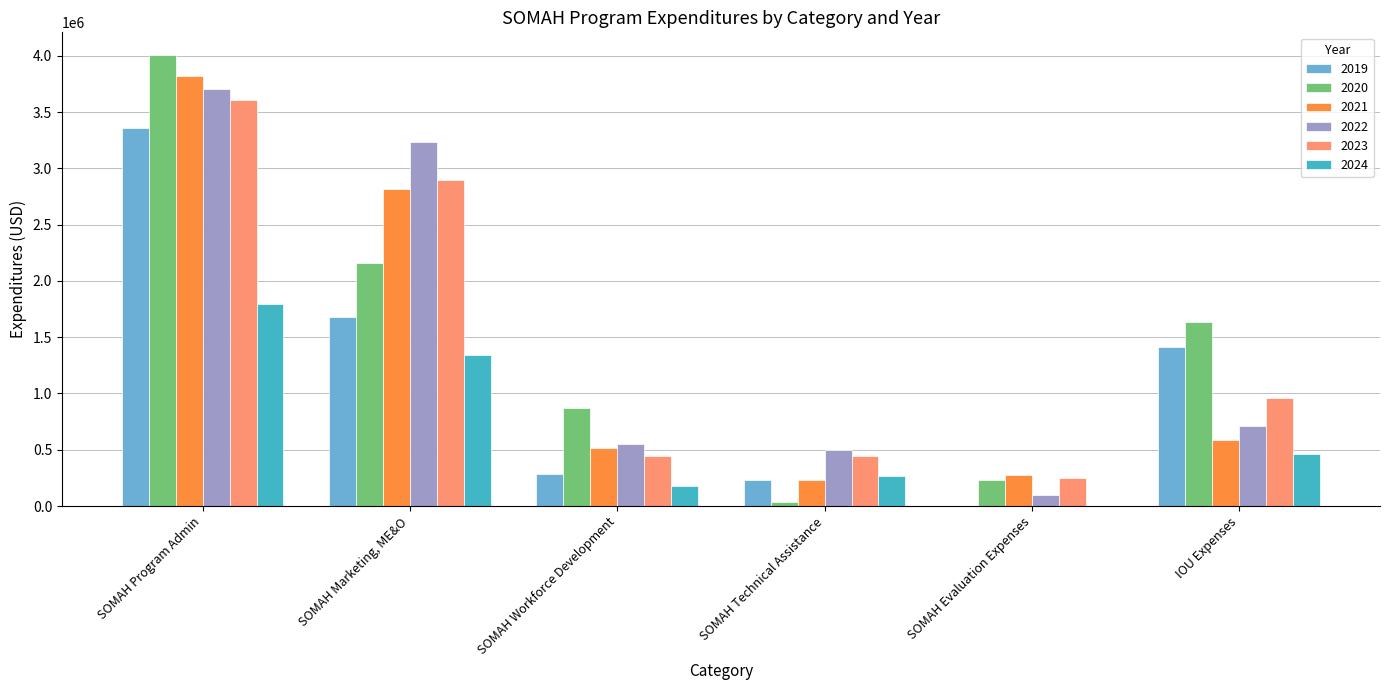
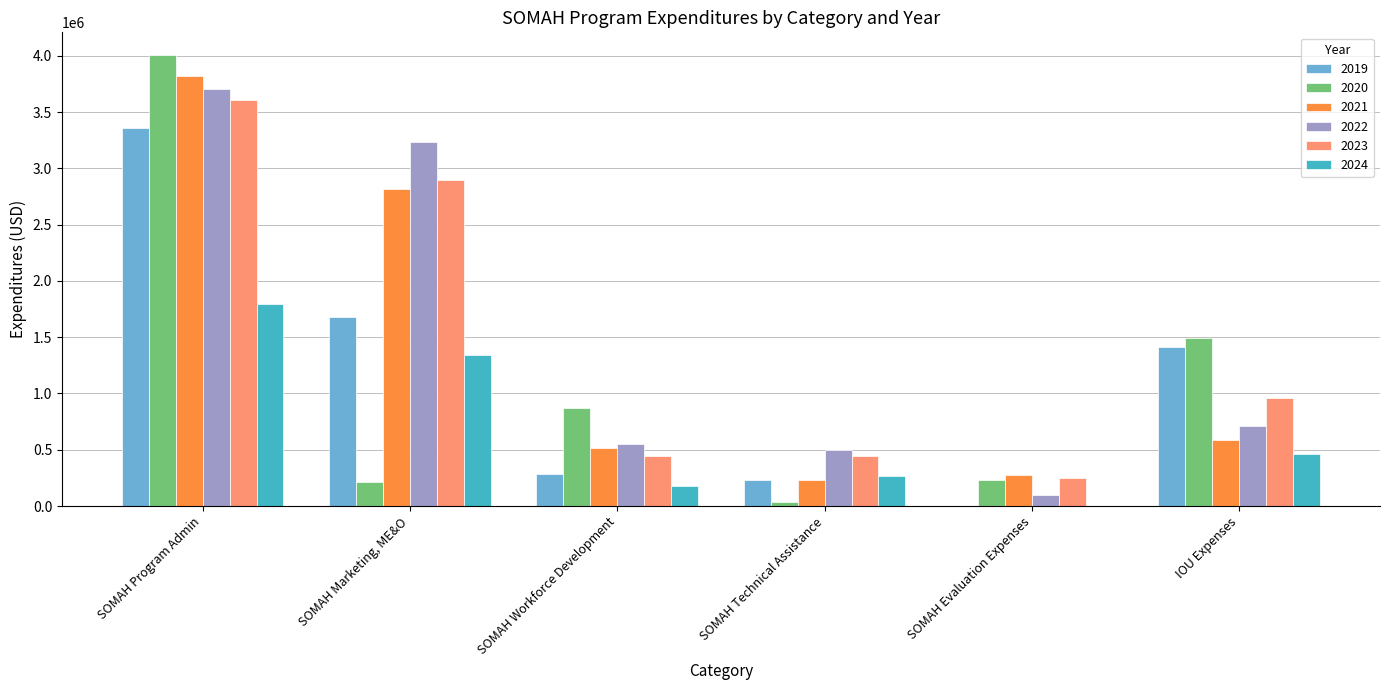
2020, SOMAH Marketing, ME&O: 2160000 -> 220000
2020, IOU Expenses: 1630000 -> 1490000
